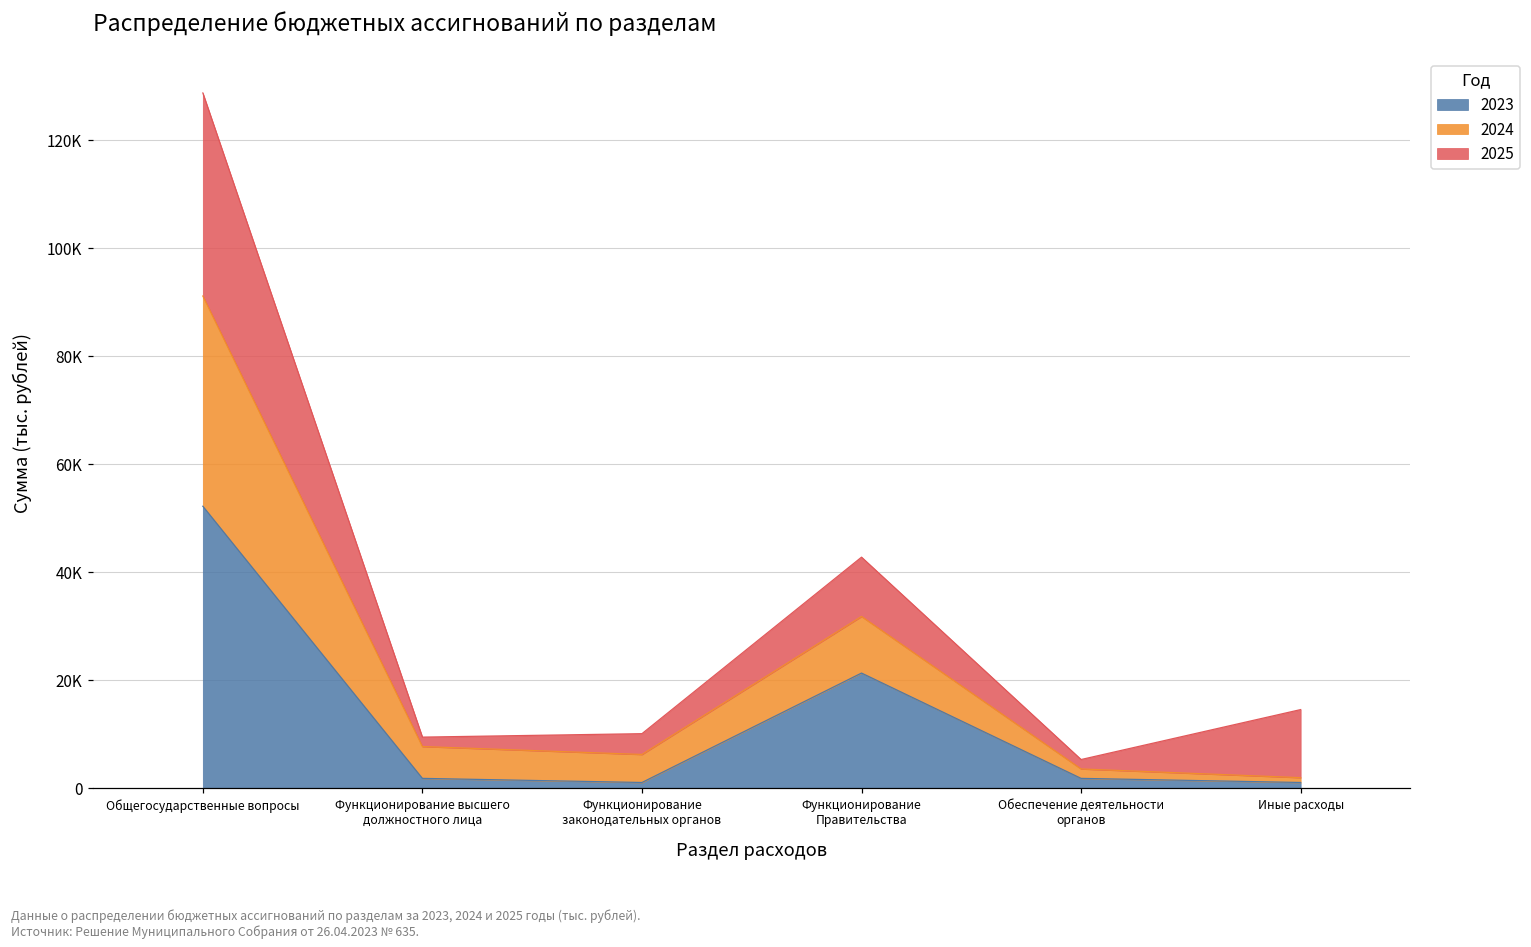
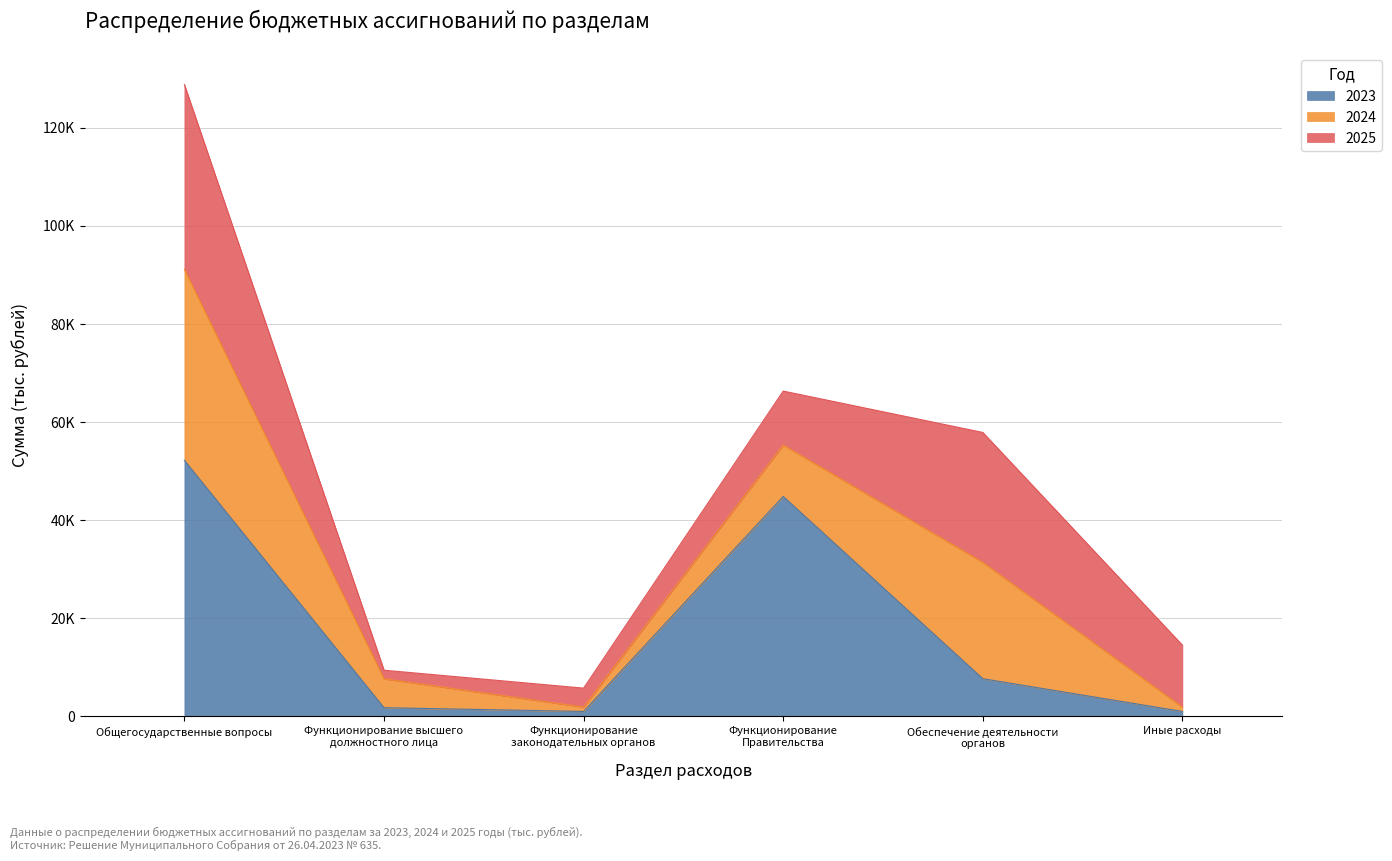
2024, Функционирование законодательных органов: 5000 -> 1000
2023, Функционирование Правительства: 21000 -> 45000
2023, Обеспечение деятельности органов: 2000 -> 8000
2024, Обеспечение деятельности органов: 2000 -> 24000
2025, Обеспечение деятельности органов: 2000 -> 26000
